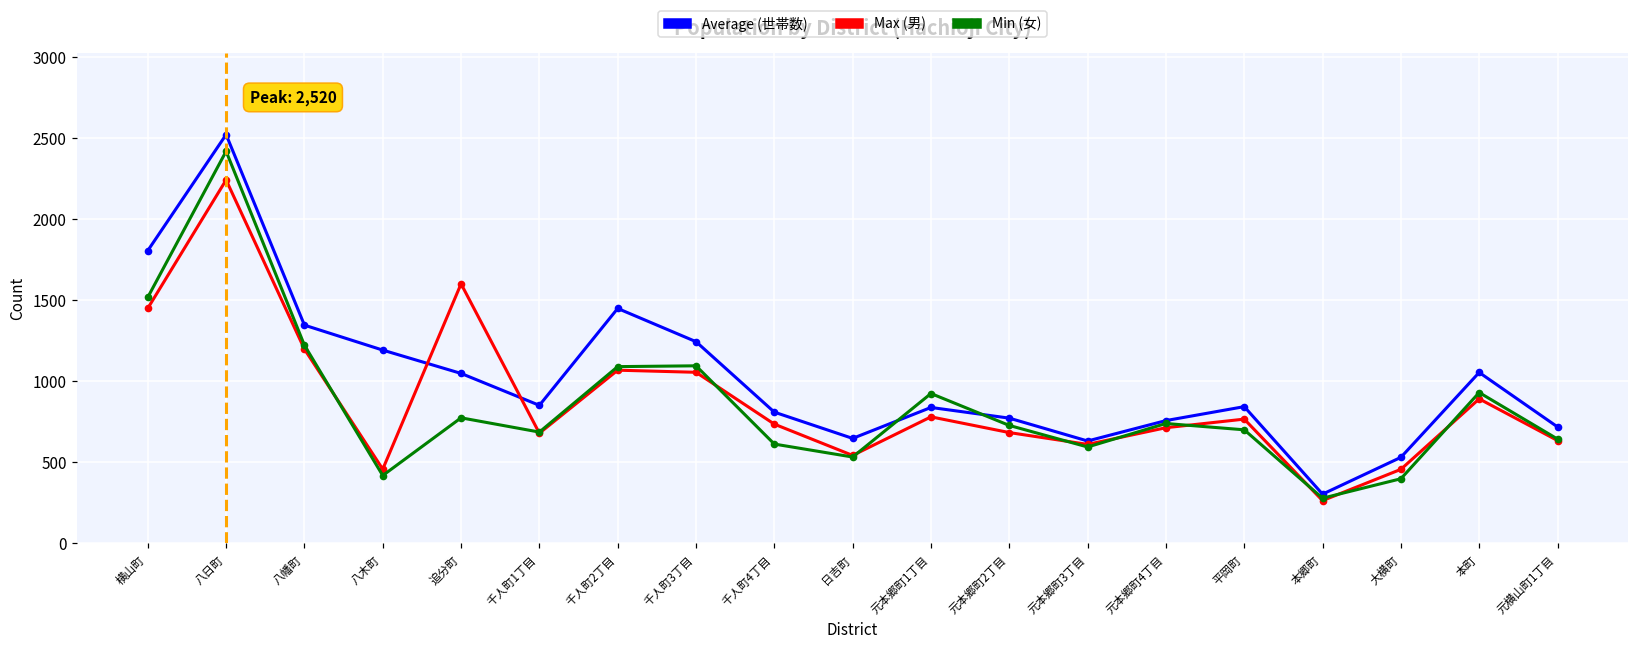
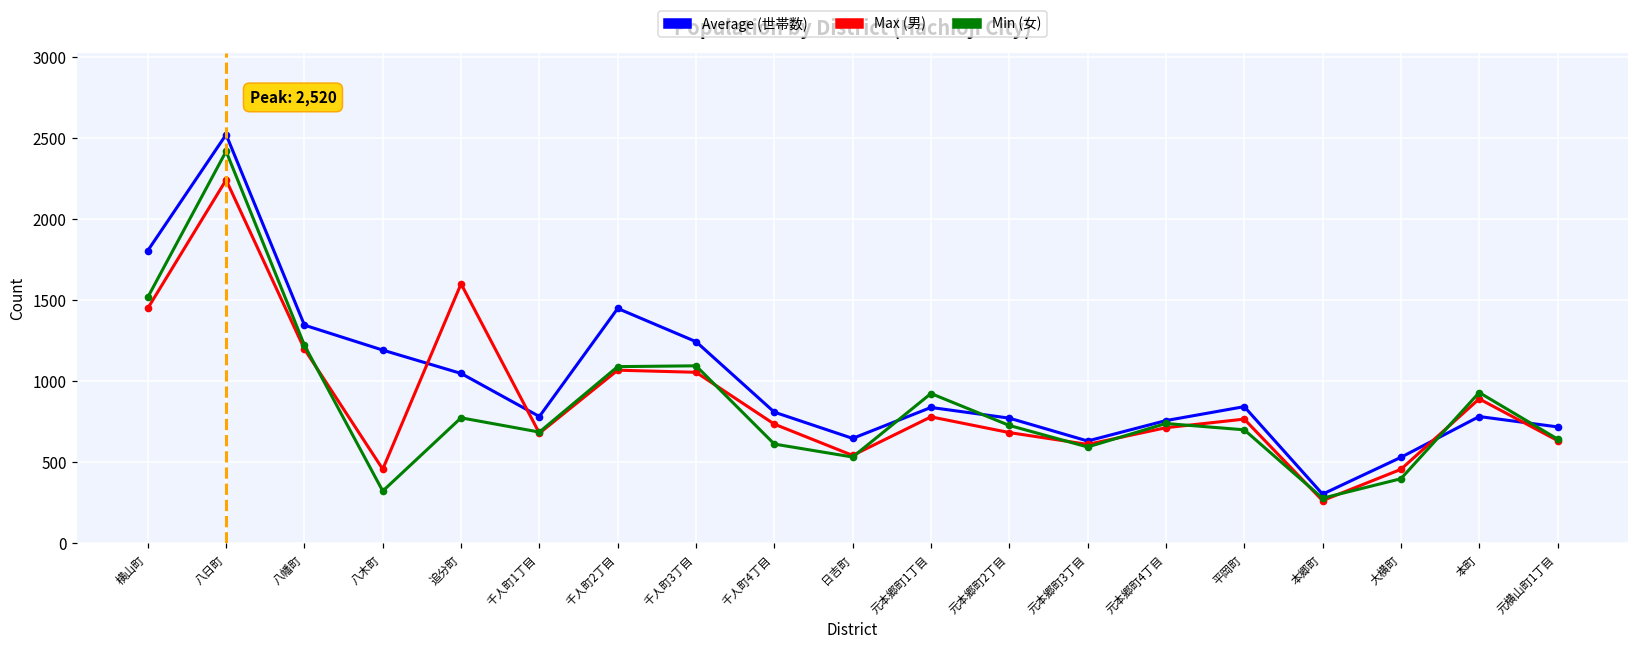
Min (女), 八木町: 420 -> 320
Average (世帯数), 千人町1丁目: 850 -> 780
Average (世帯数), 本町: 1050 -> 780
